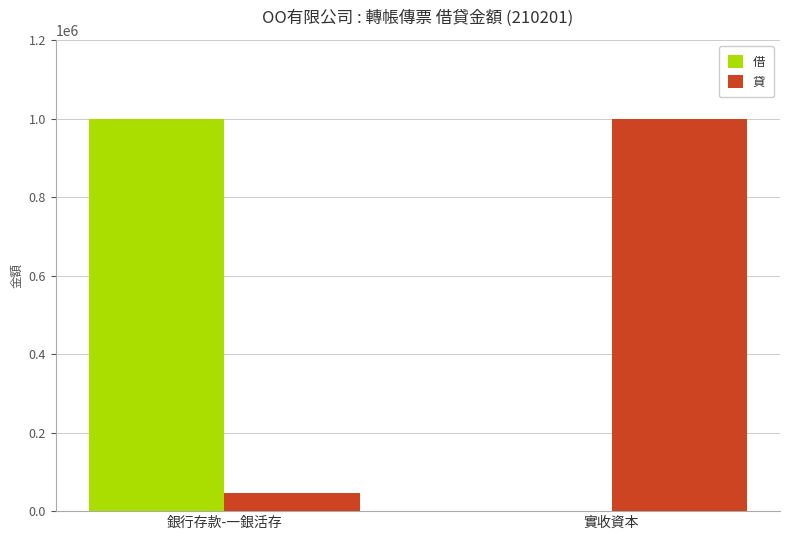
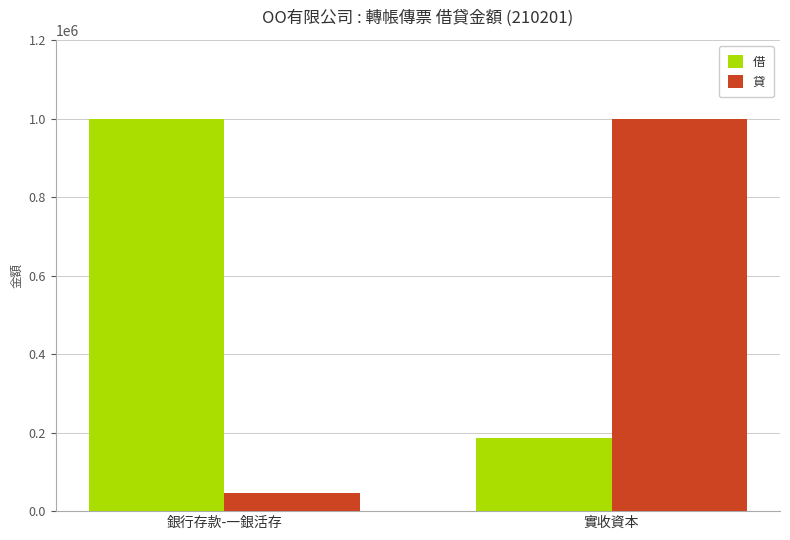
借, 實收資本: 0 -> 190000
